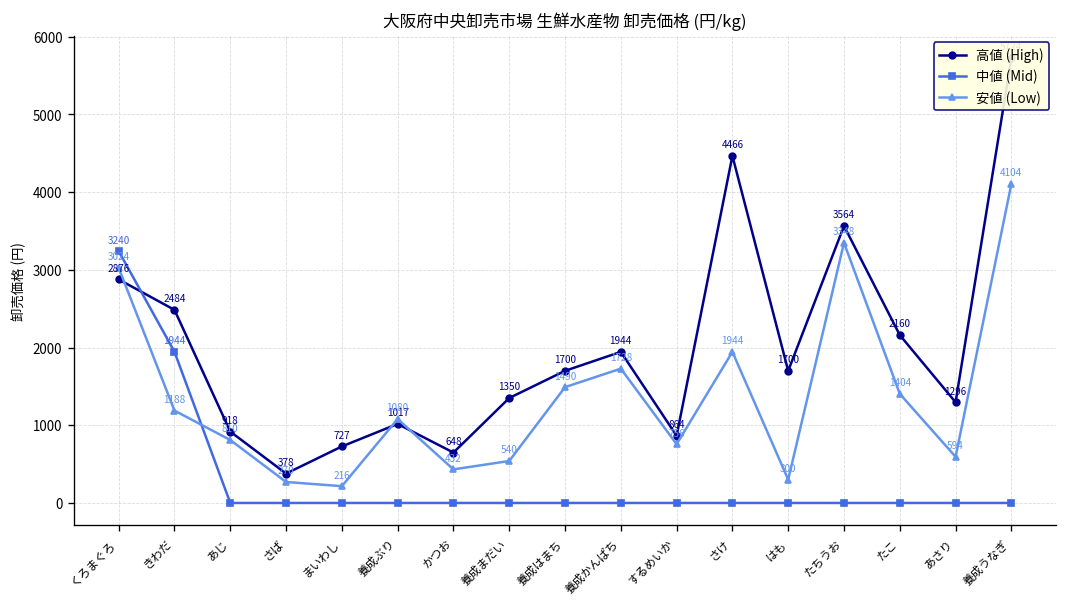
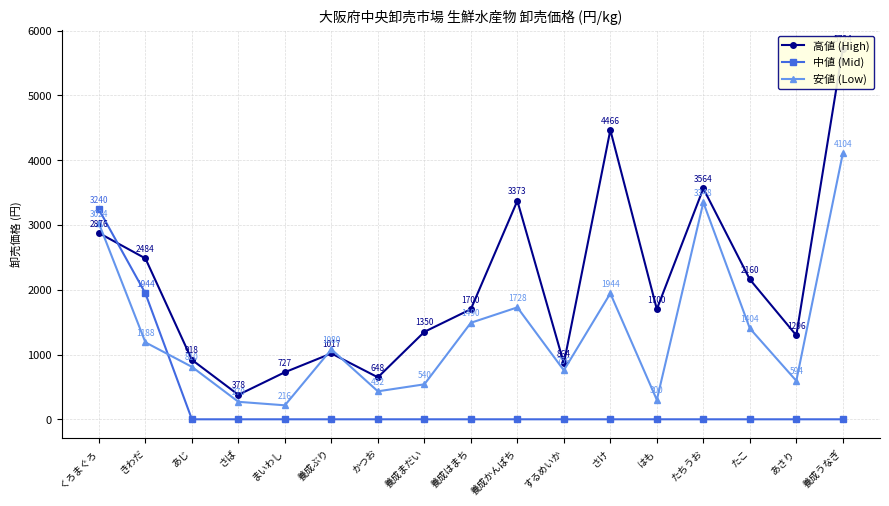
高値 (High), 養成かんぱち: 1944 -> 3373
